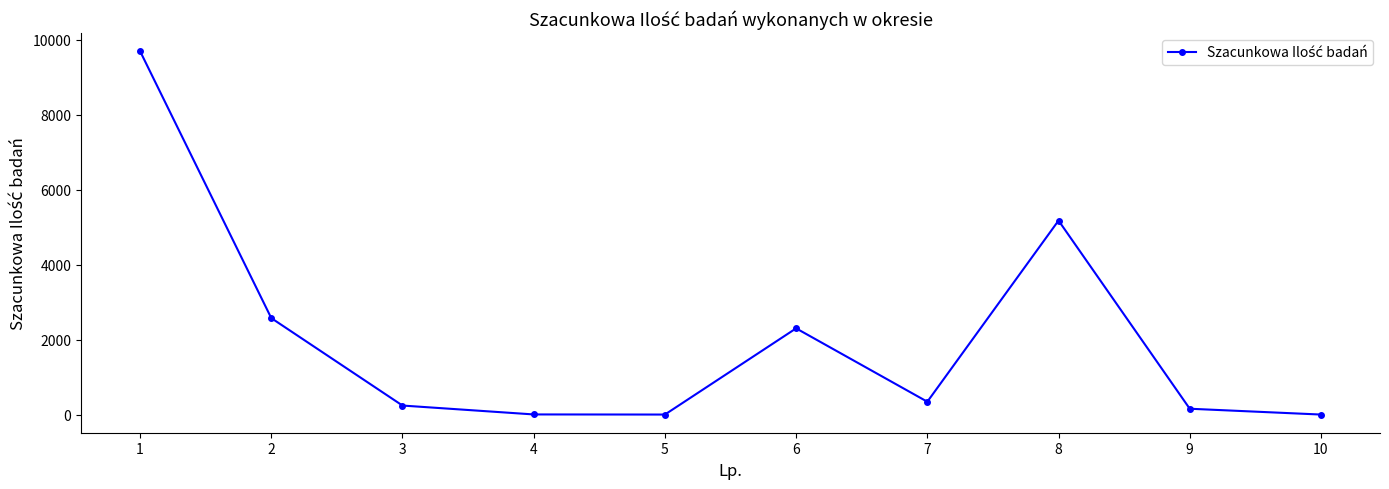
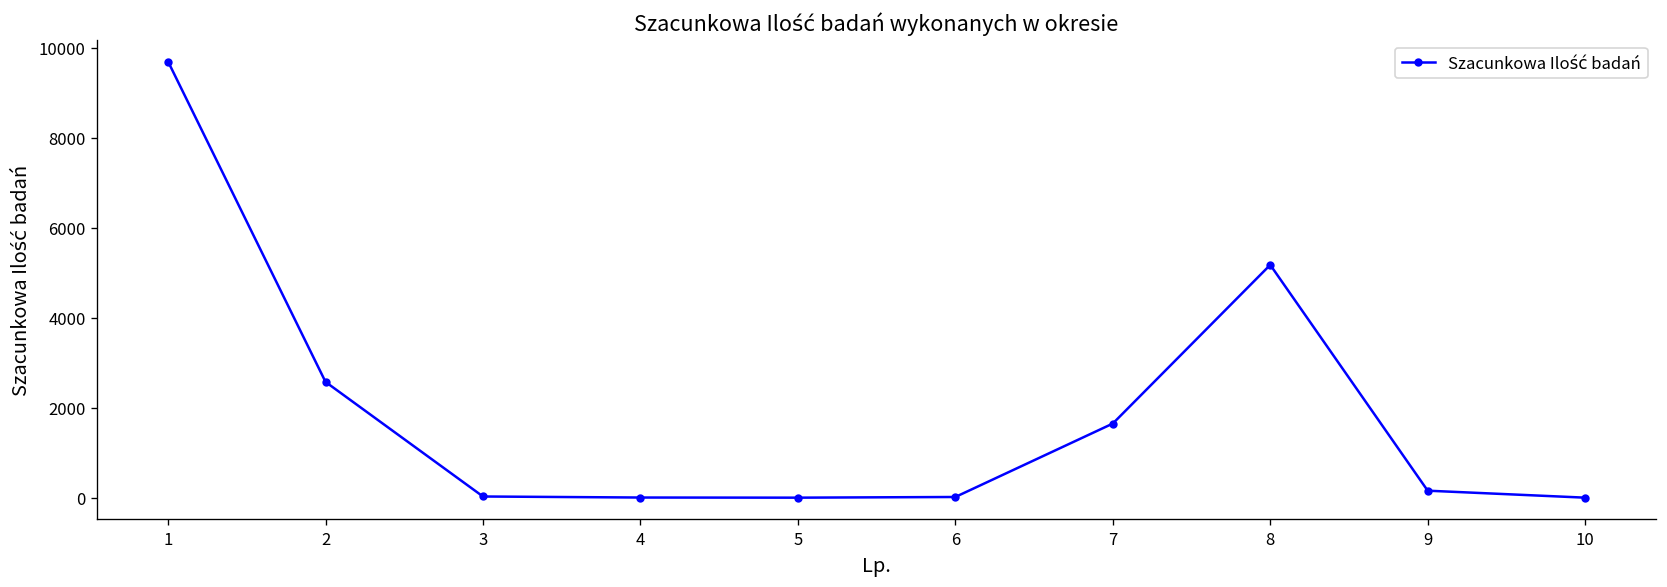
3: 200 -> 0
6: 2300 -> 0
7: 300 -> 1600
